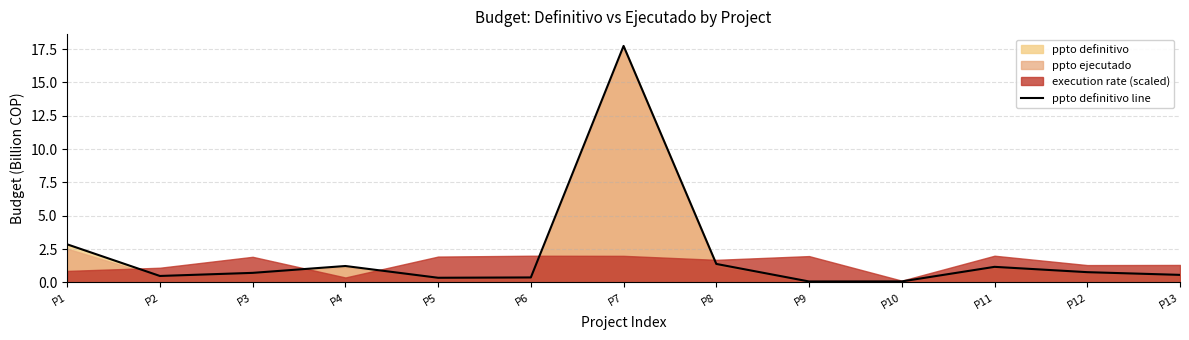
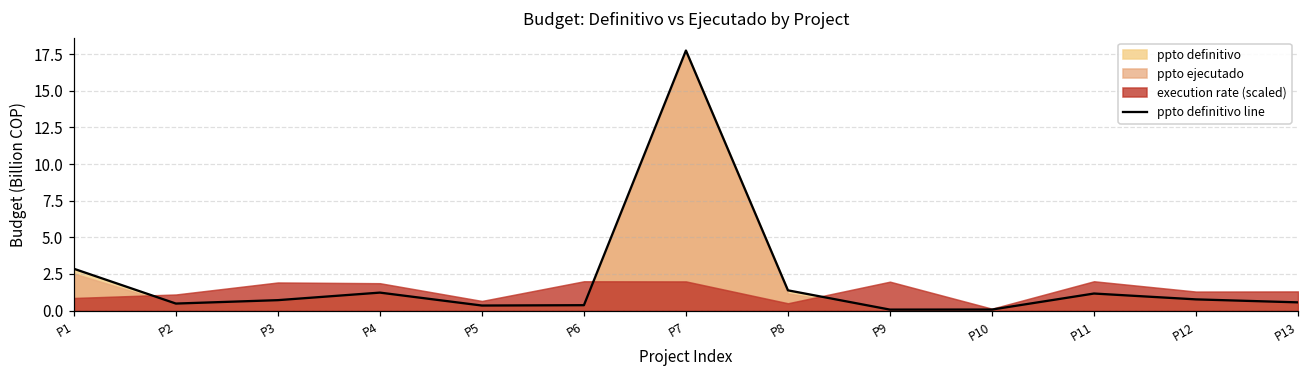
execution rate (scaled), P4: 0.4 -> 1.9
execution rate (scaled), P5: 1.9 -> 0.7
execution rate (scaled), P8: 1.7 -> 0.5
